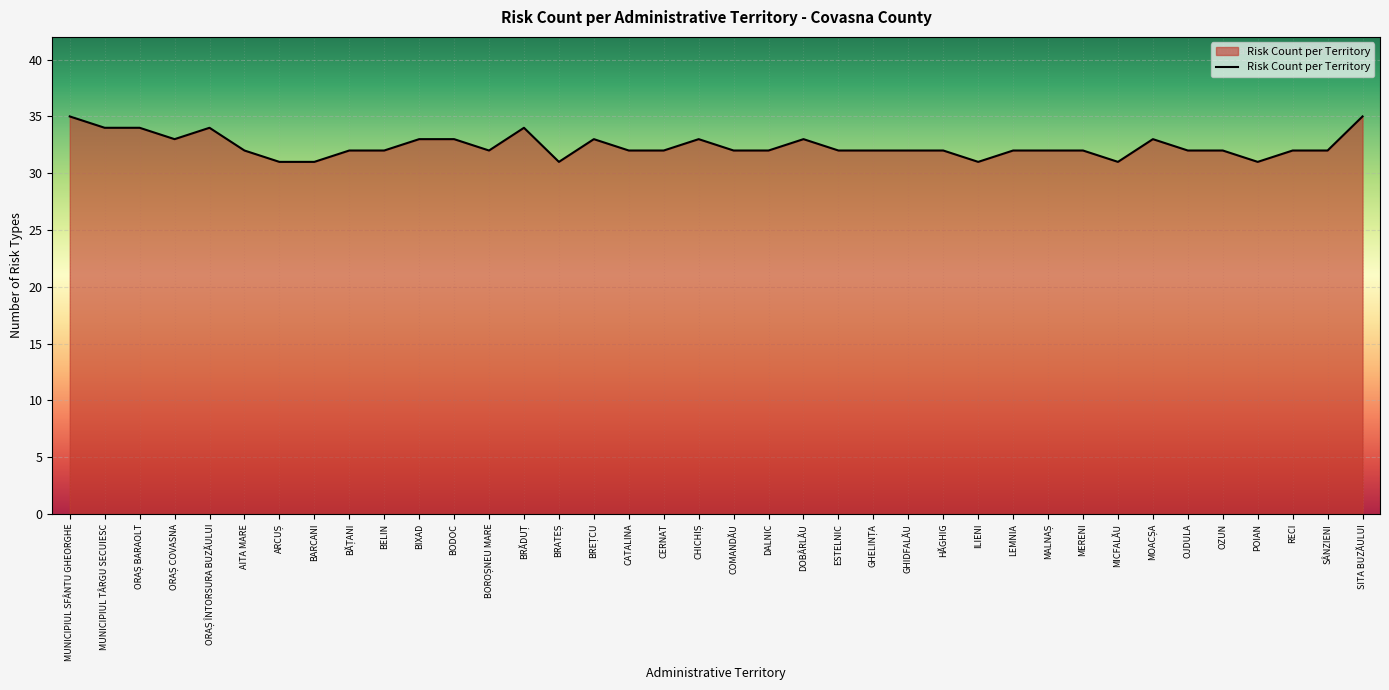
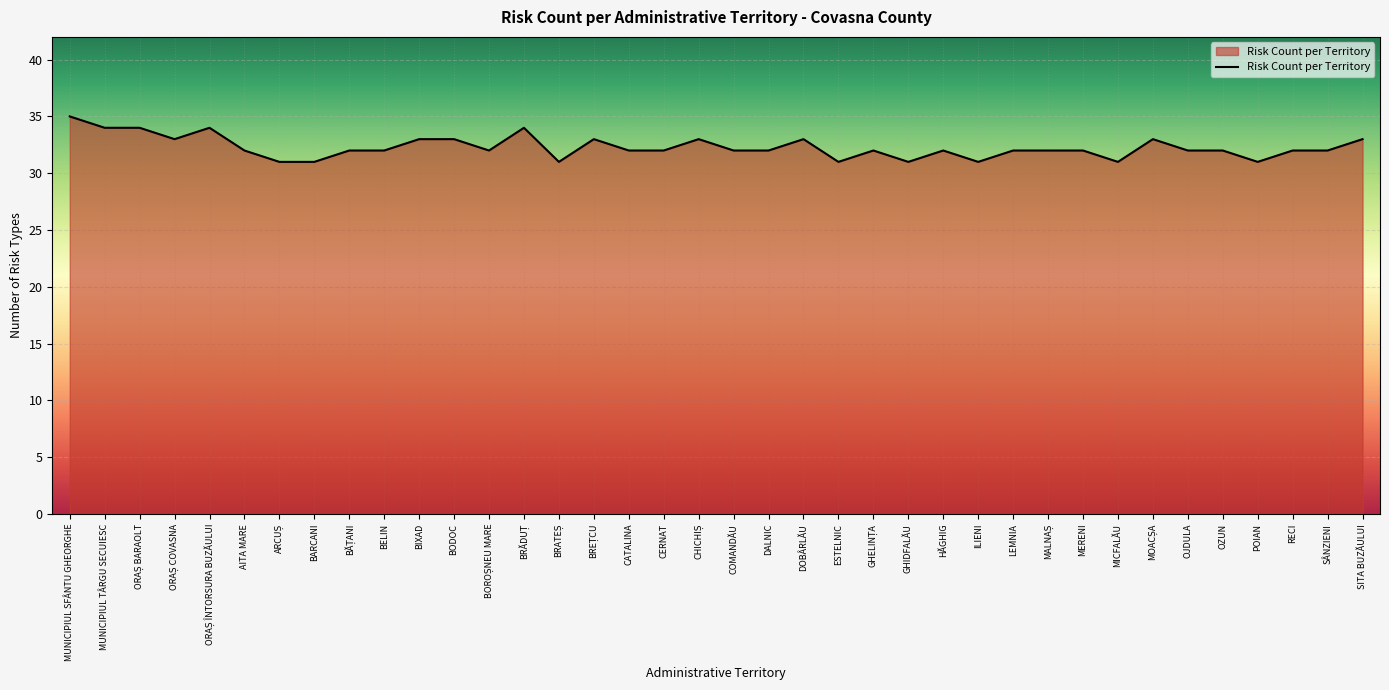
ESTELNIC: 32 -> 31
GHIDFALĂU: 32 -> 31
SITA BUZĂULUI: 35 -> 33
